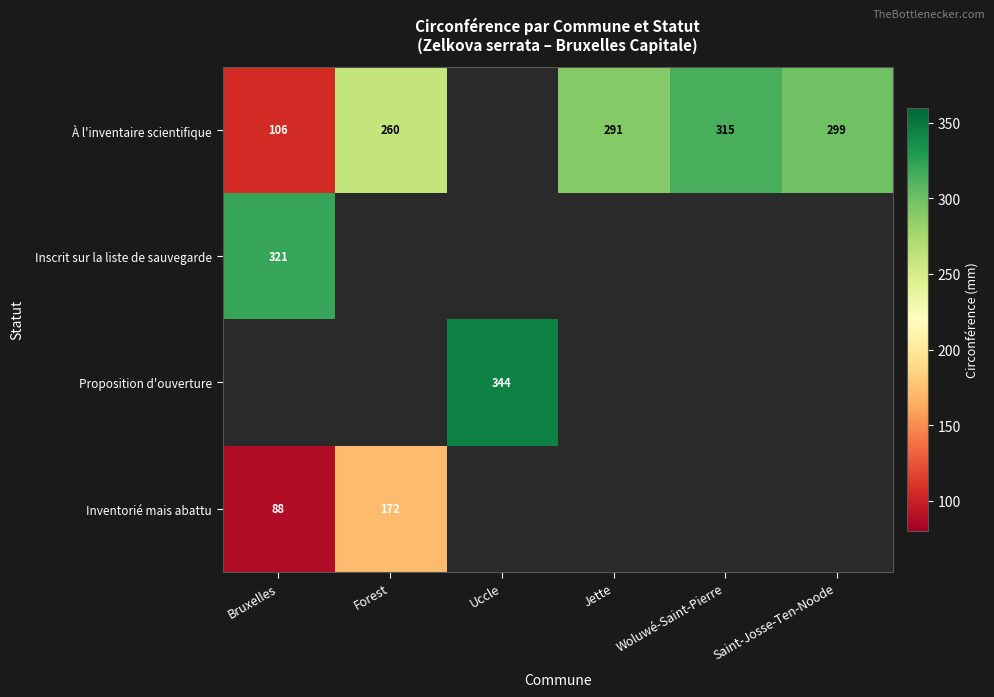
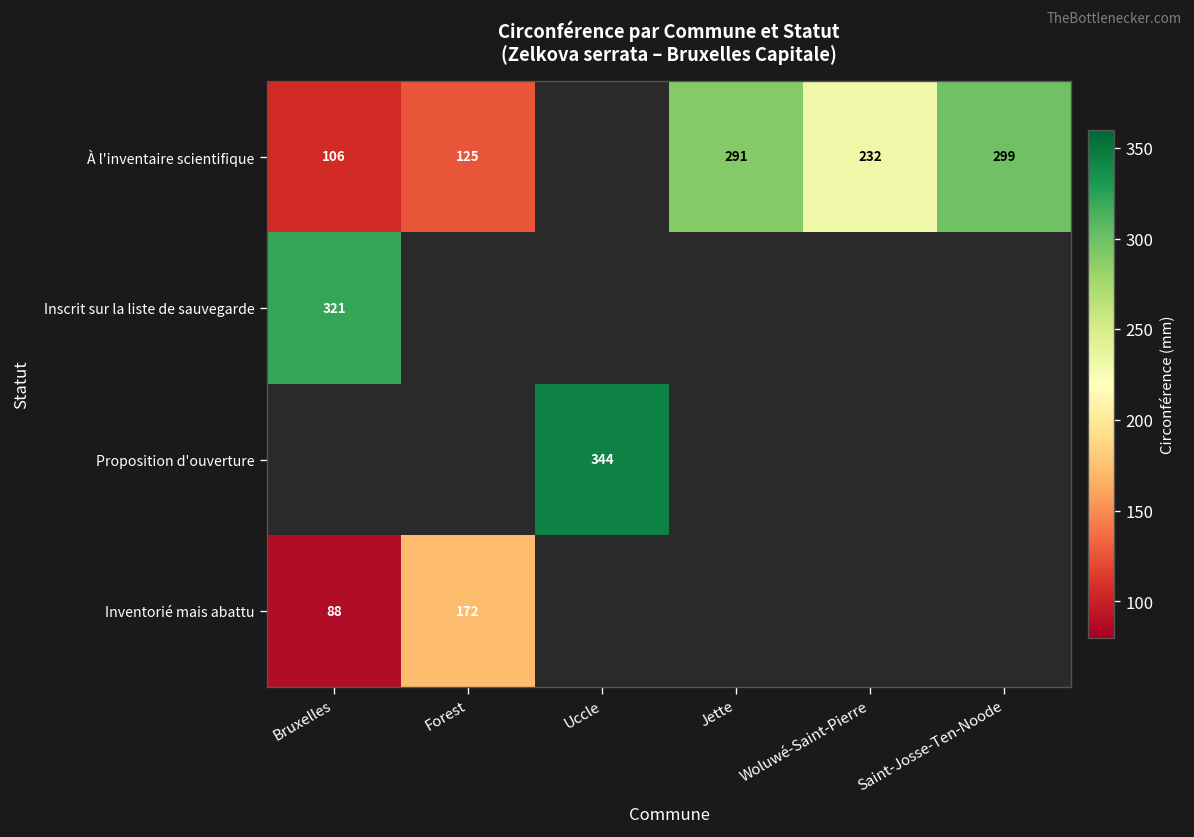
À l'inventaire scientifique, Forest: 260 -> 125
À l'inventaire scientifique, Woluwé-Saint-Pierre: 315 -> 232
